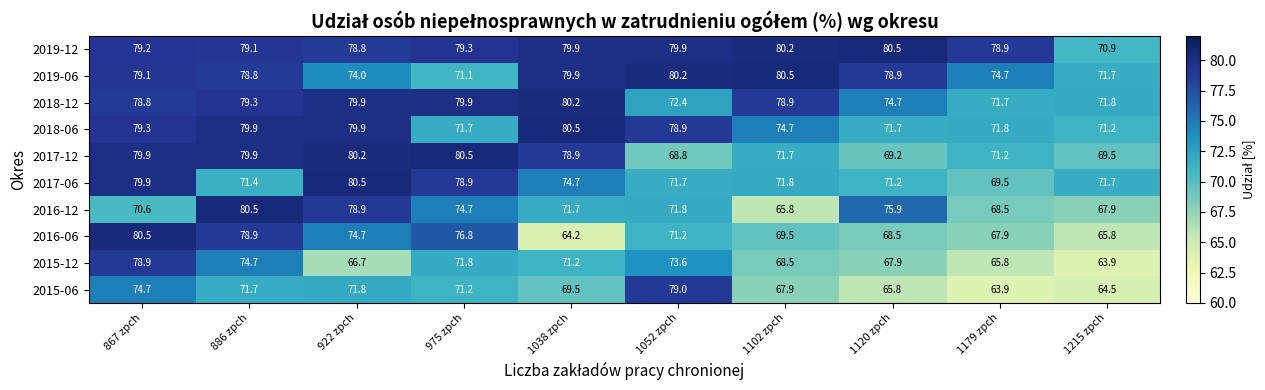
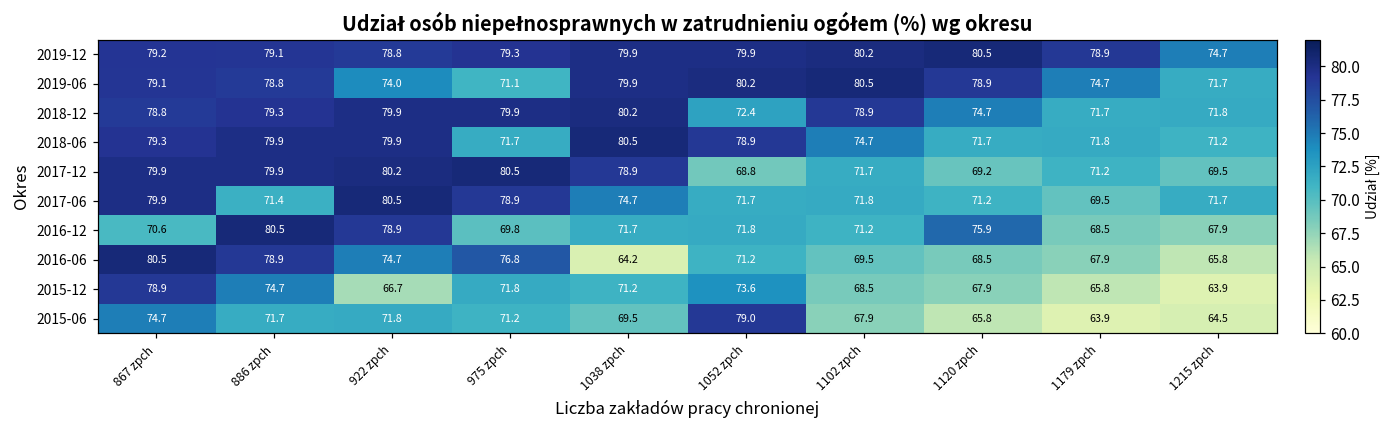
2019-12, 1215 zpch: 70.9 -> 74.7
2016-12, 975 zpch: 74.7 -> 69.8
2016-12, 1102 zpch: 65.8 -> 71.2
